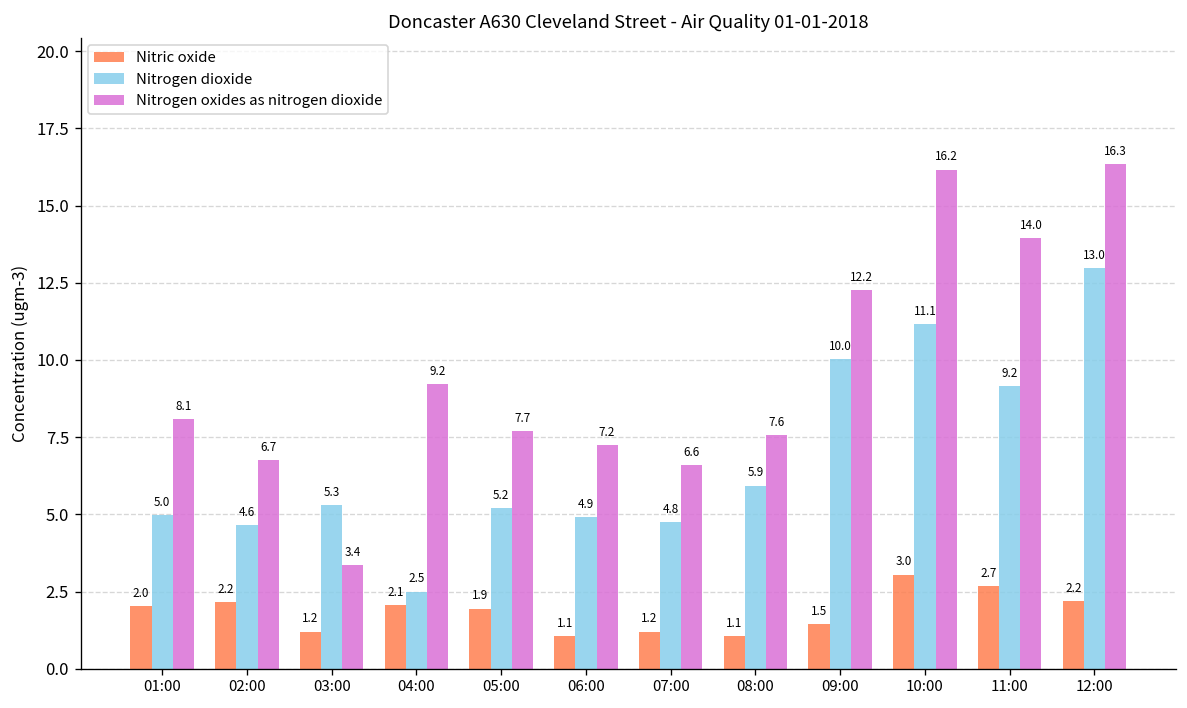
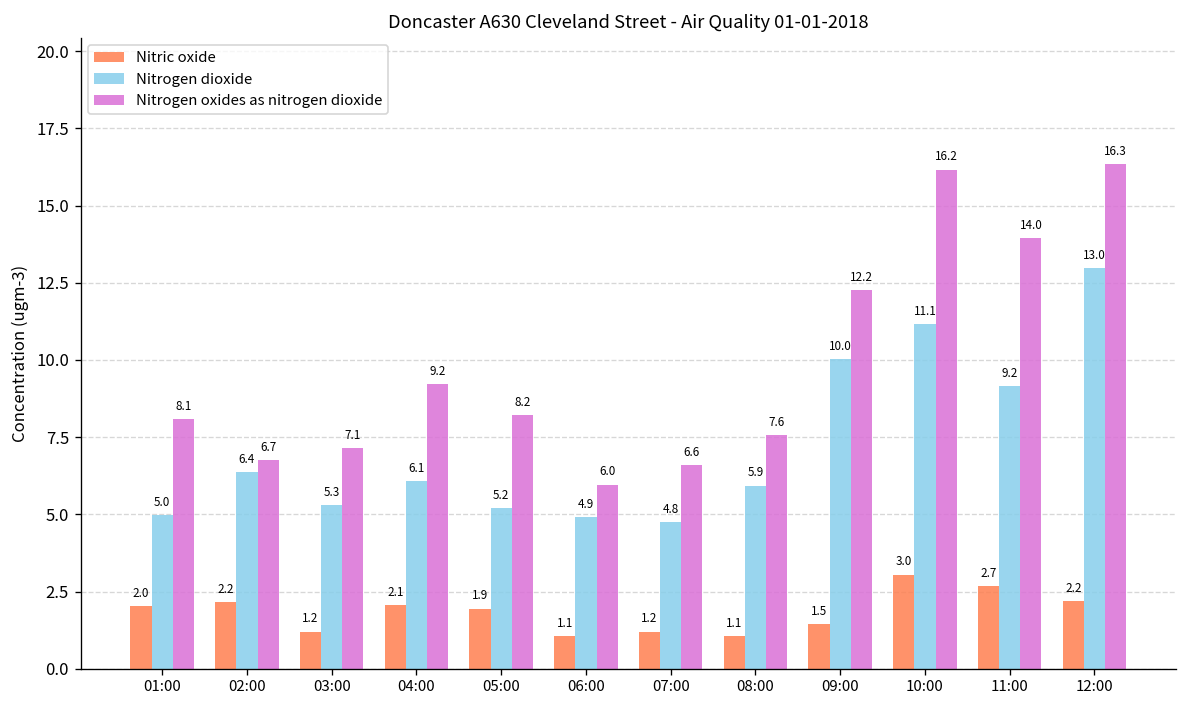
Nitrogen dioxide, 02:00: 4.6 -> 6.4
Nitrogen oxides as nitrogen dioxide, 03:00: 3.4 -> 7.1
Nitrogen dioxide, 04:00: 2.5 -> 6.1
Nitrogen oxides as nitrogen dioxide, 05:00: 7.7 -> 8.2
Nitrogen oxides as nitrogen dioxide, 06:00: 7.2 -> 6.0
